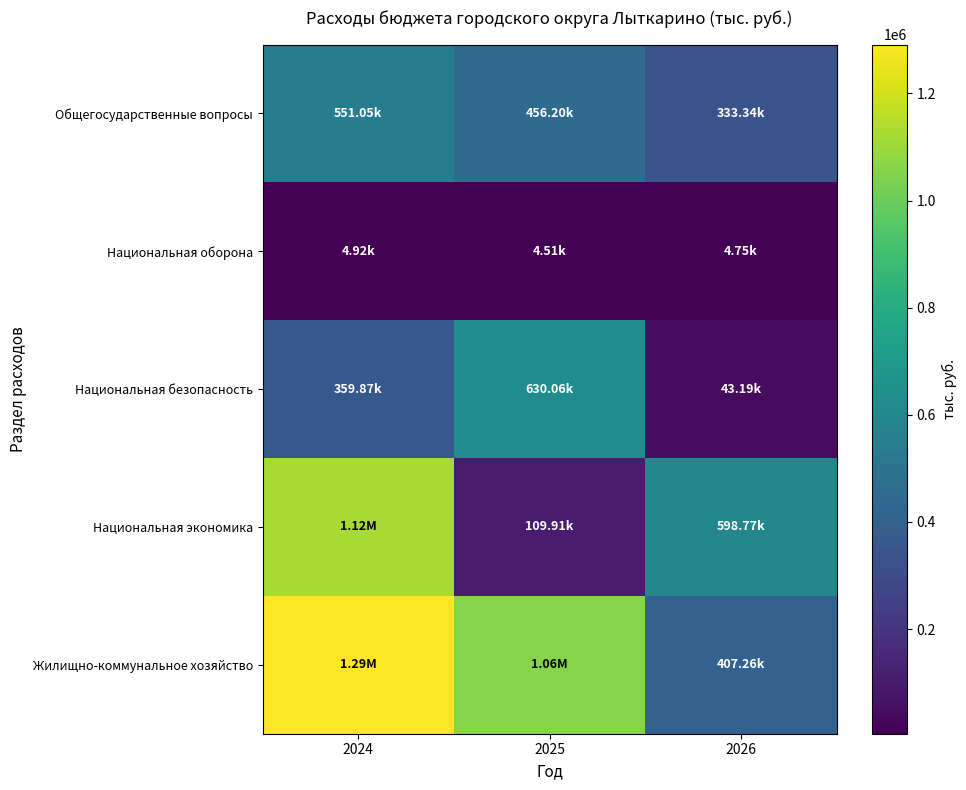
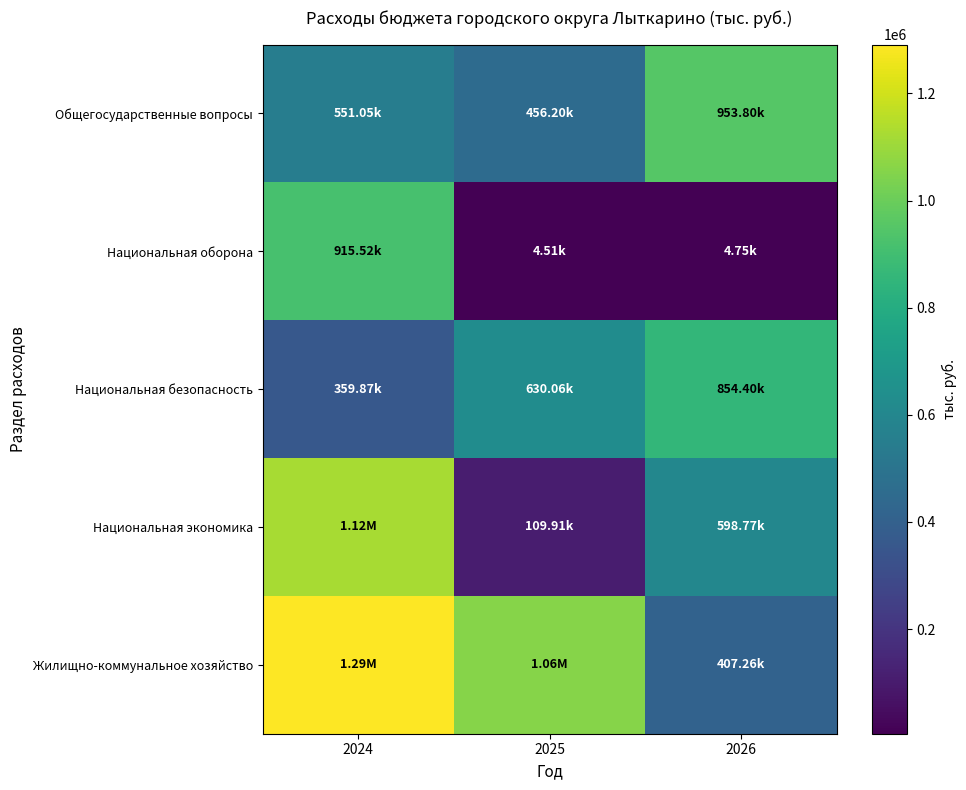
Общегосударственные вопросы, 2026: 333.34k -> 953.80k
Национальная оборона, 2024: 4.92k -> 915.52k
Национальная безопасность, 2026: 43.19k -> 854.40k
